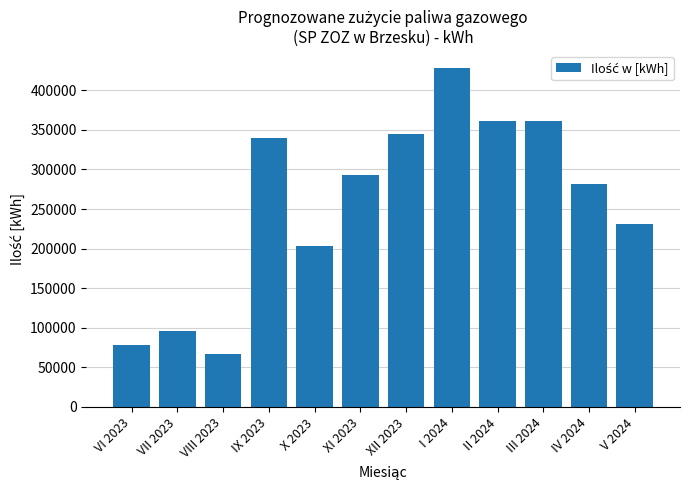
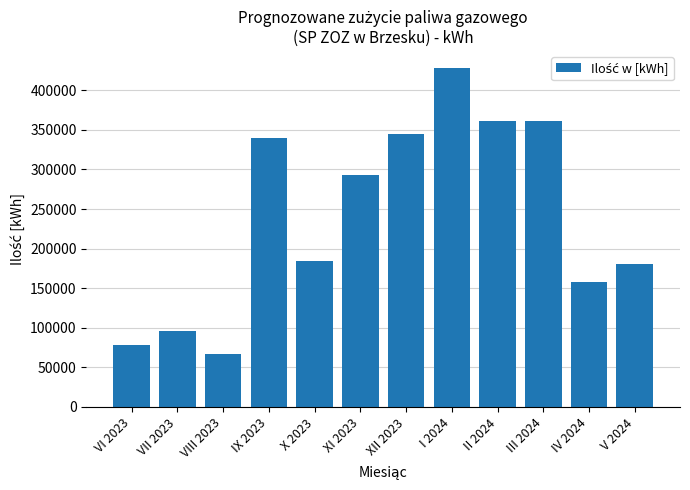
X 2023: 200000 -> 180000
IV 2024: 280000 -> 160000
V 2024: 230000 -> 180000
